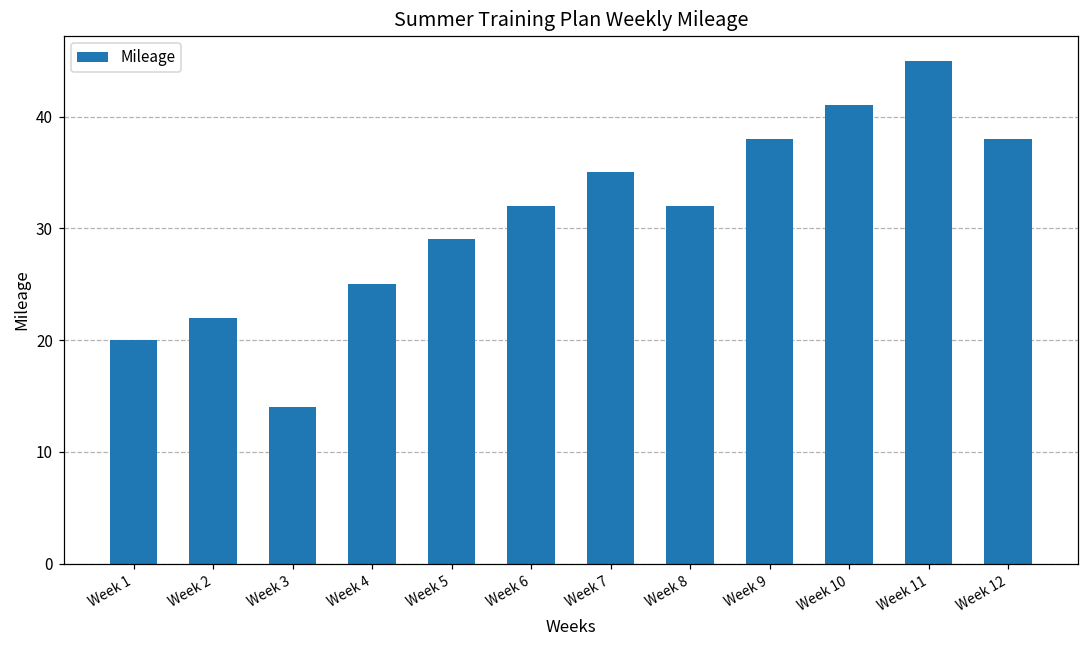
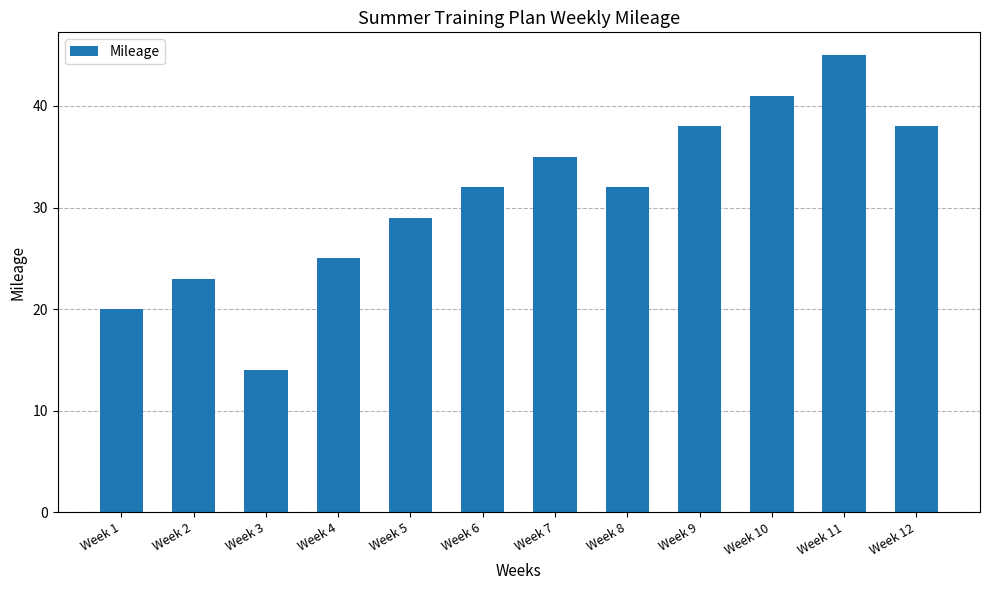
Week 2: 22 -> 23
